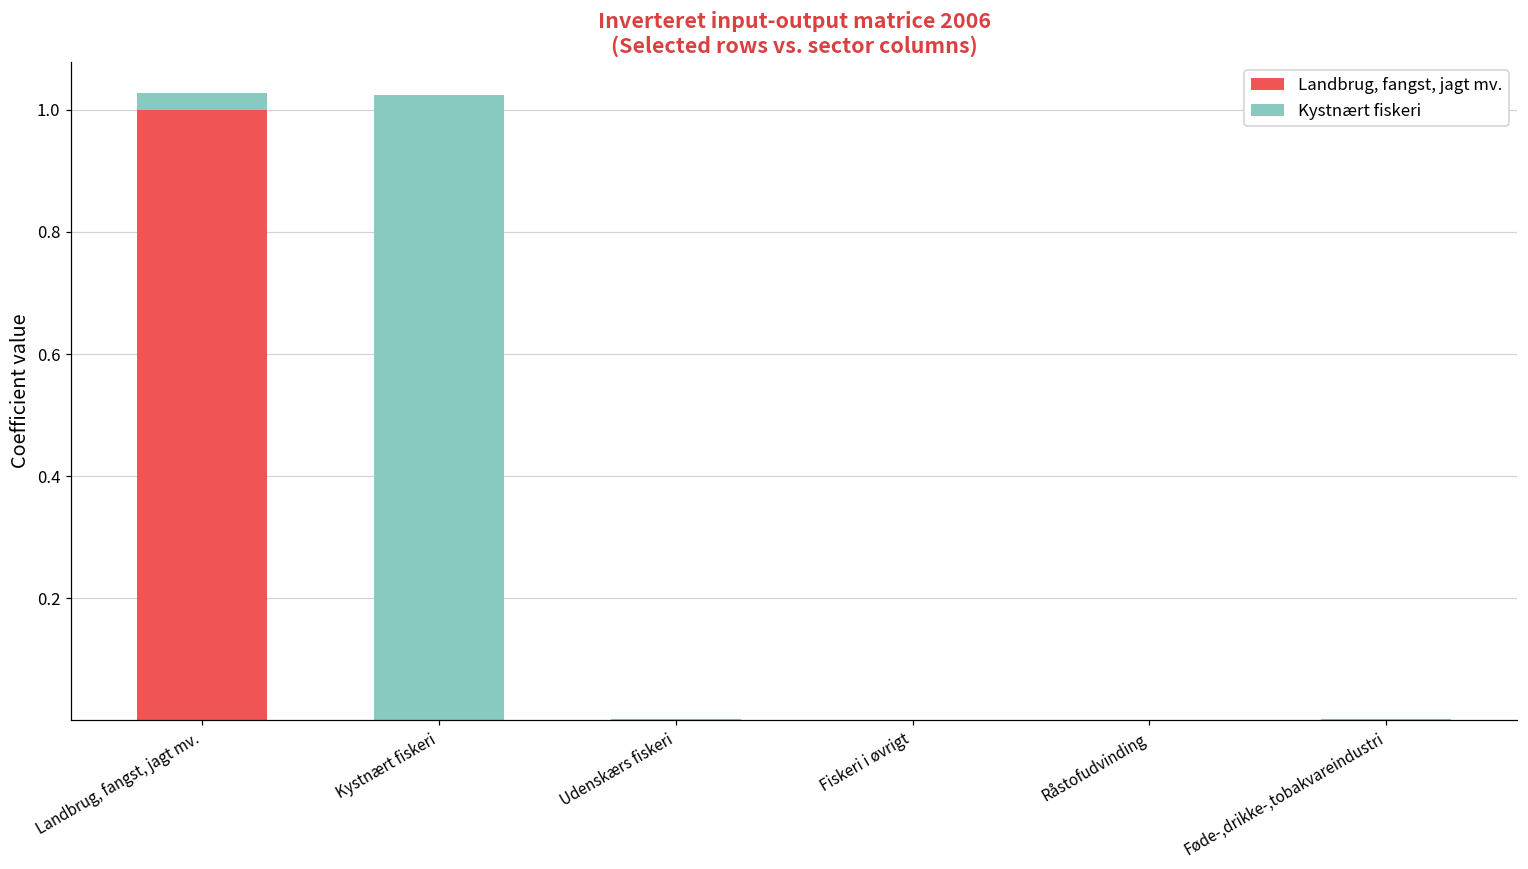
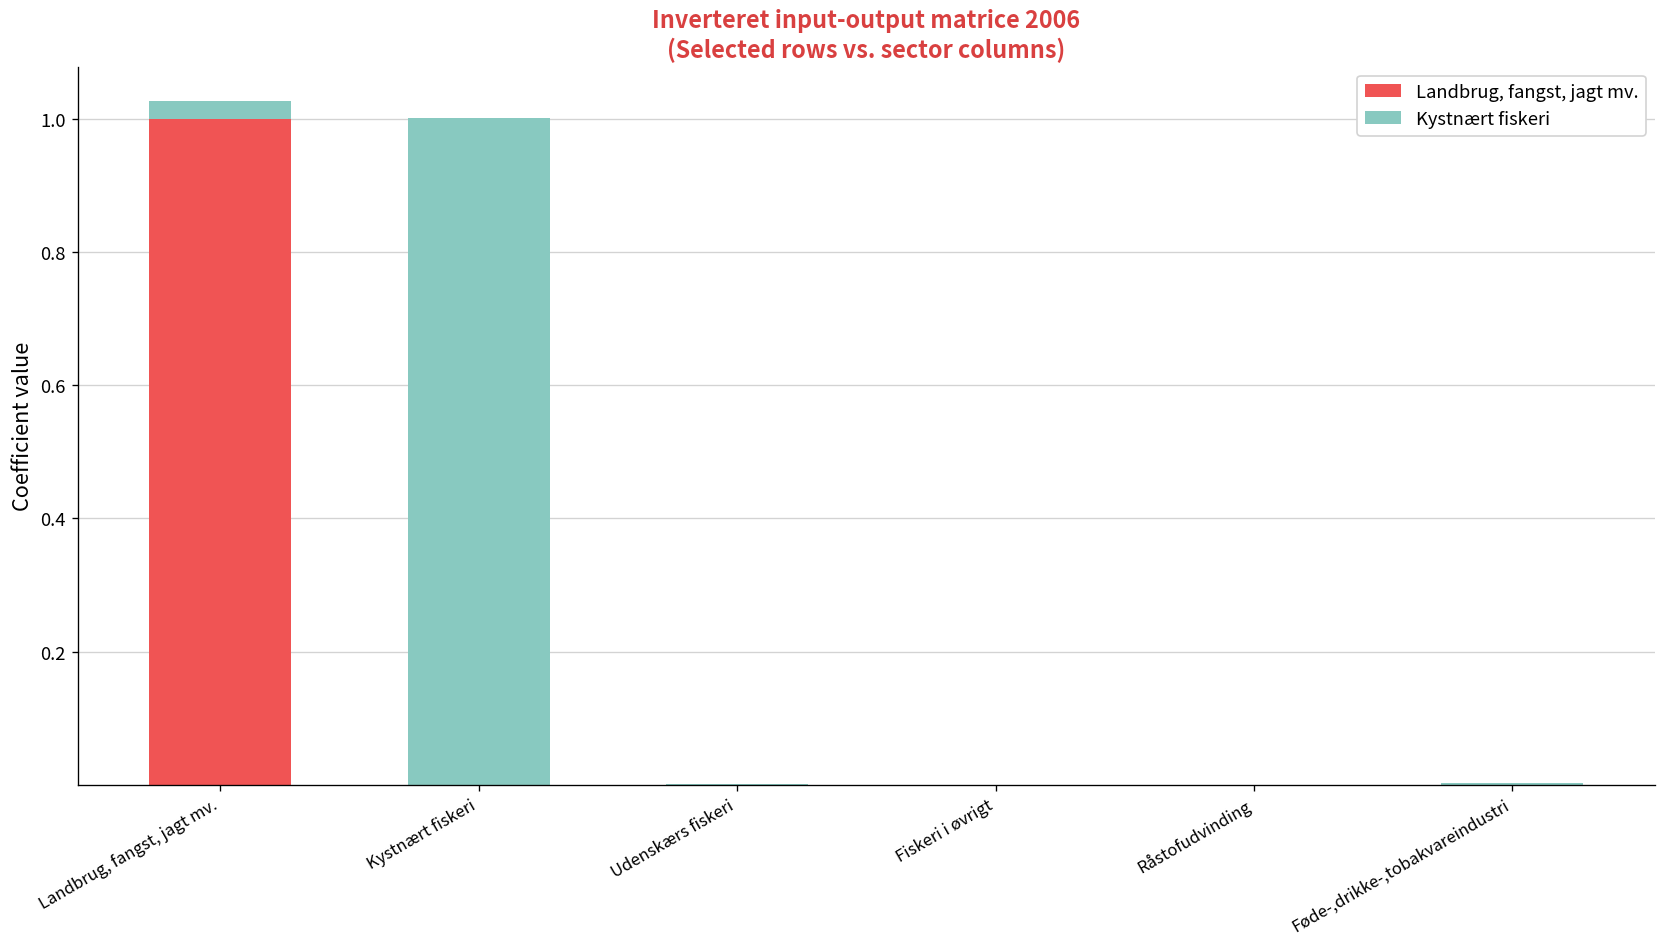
Kystnært fiskeri, Kystnært fiskeri: 1.02 -> 1.00
